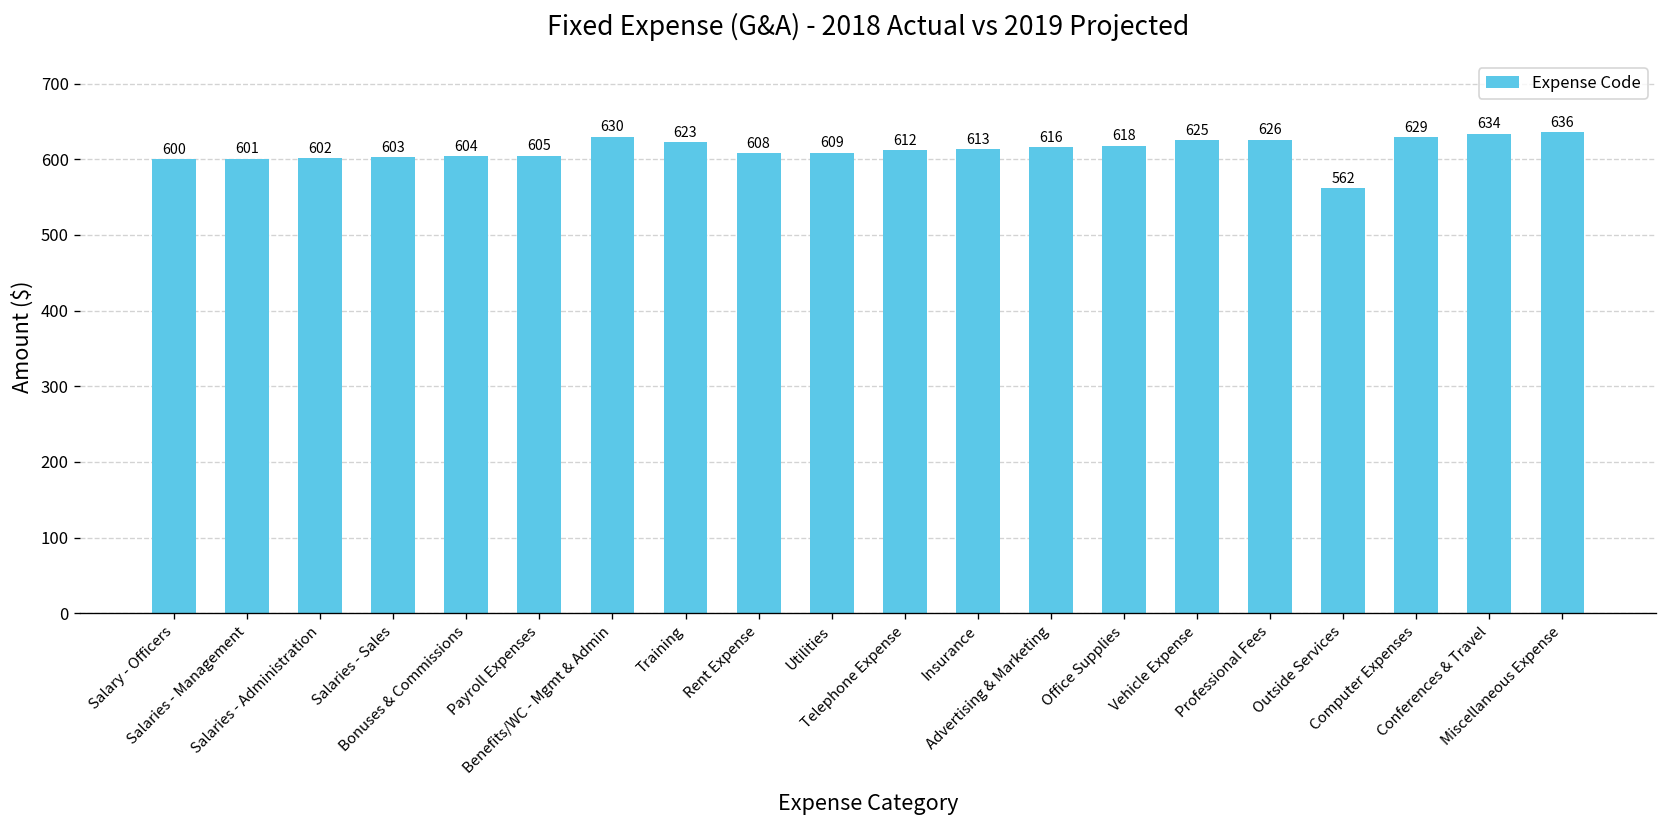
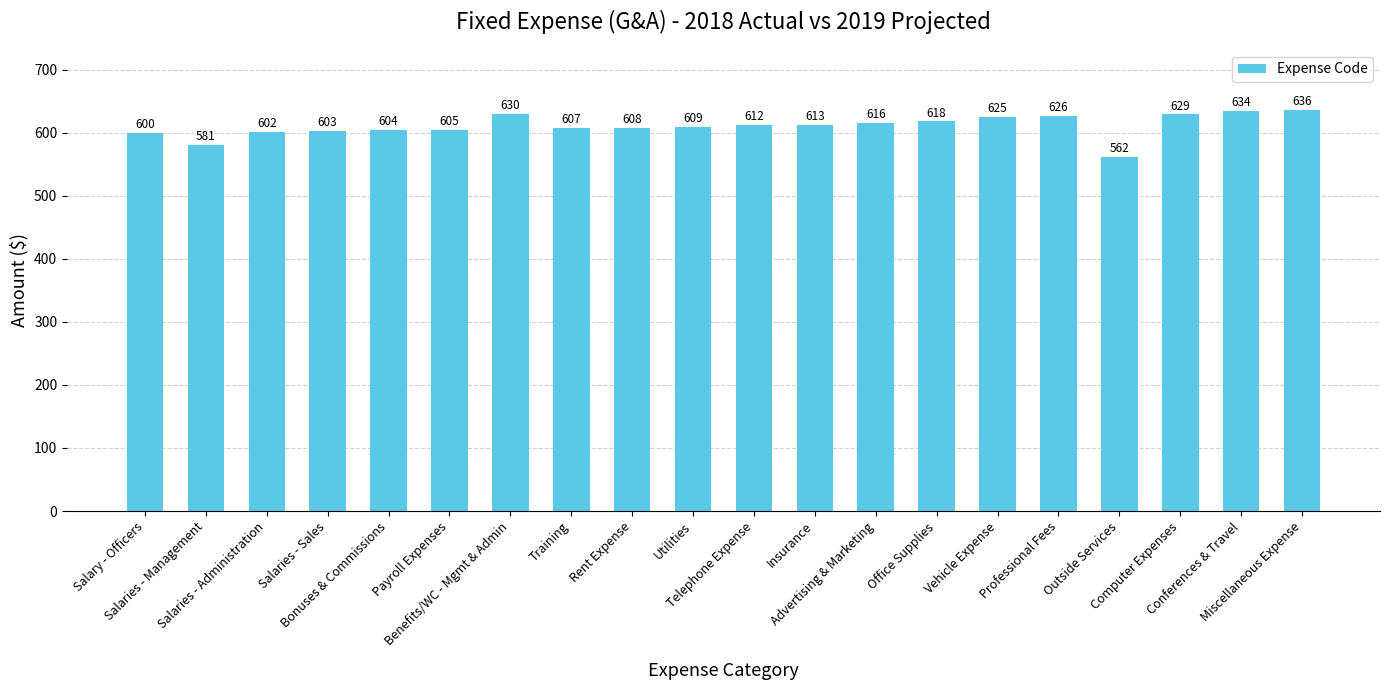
Salaries - Management: 601 -> 581
Training: 623 -> 607
